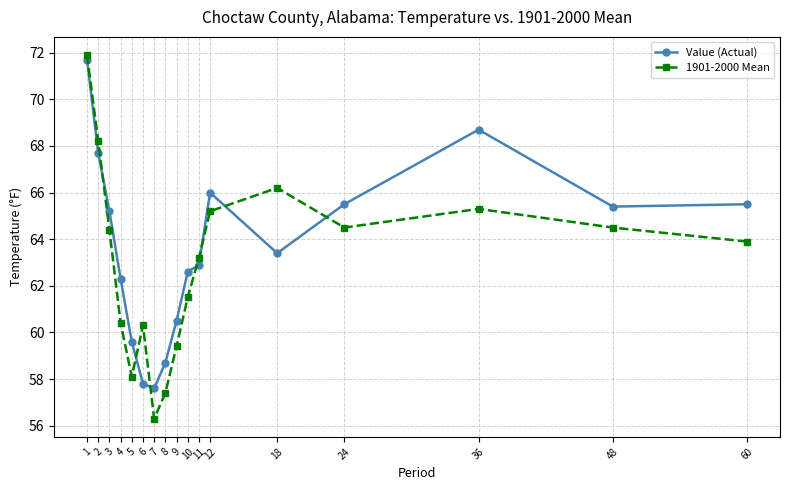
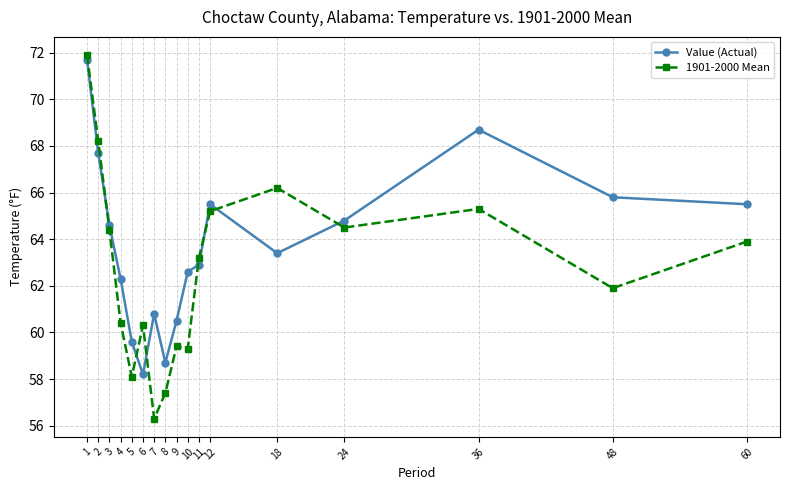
Value (Actual), 3: 65.2 -> 64.6
Value (Actual), 6: 57.8 -> 58.2
Value (Actual), 7: 57.6 -> 60.8
1901-2000 Mean, 10: 61.5 -> 59.3
Value (Actual), 12: 66.0 -> 65.5
Value (Actual), 24: 65.5 -> 64.8
Value (Actual), 48: 65.4 -> 65.8
1901-2000 Mean, 48: 64.5 -> 61.9
